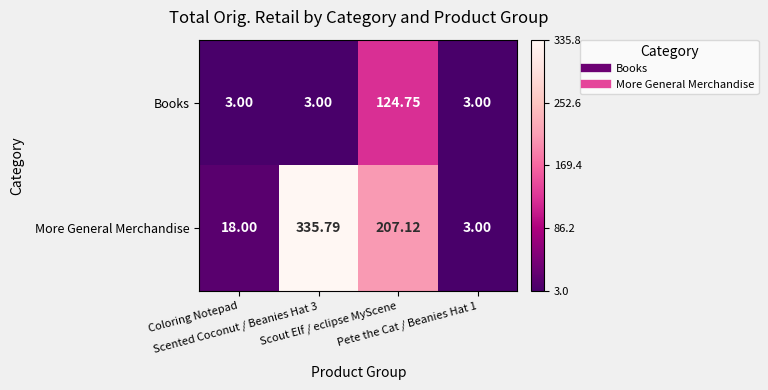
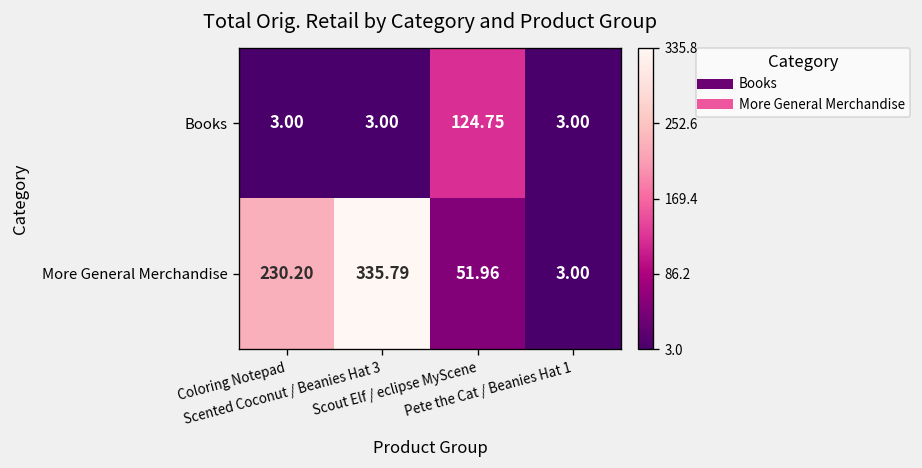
More General Merchandise, Coloring Notepad: 18.00 -> 230.20
More General Merchandise, Scout Elf / eclipse MyScene: 207.12 -> 51.96
